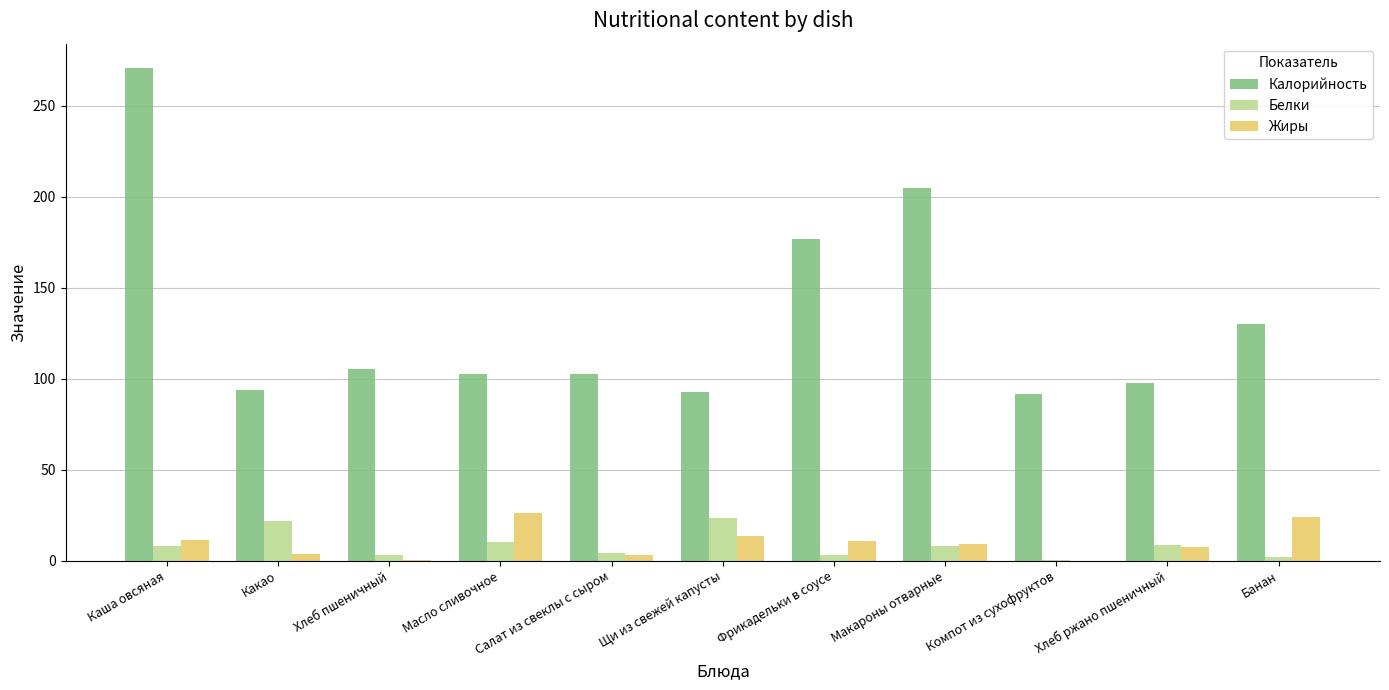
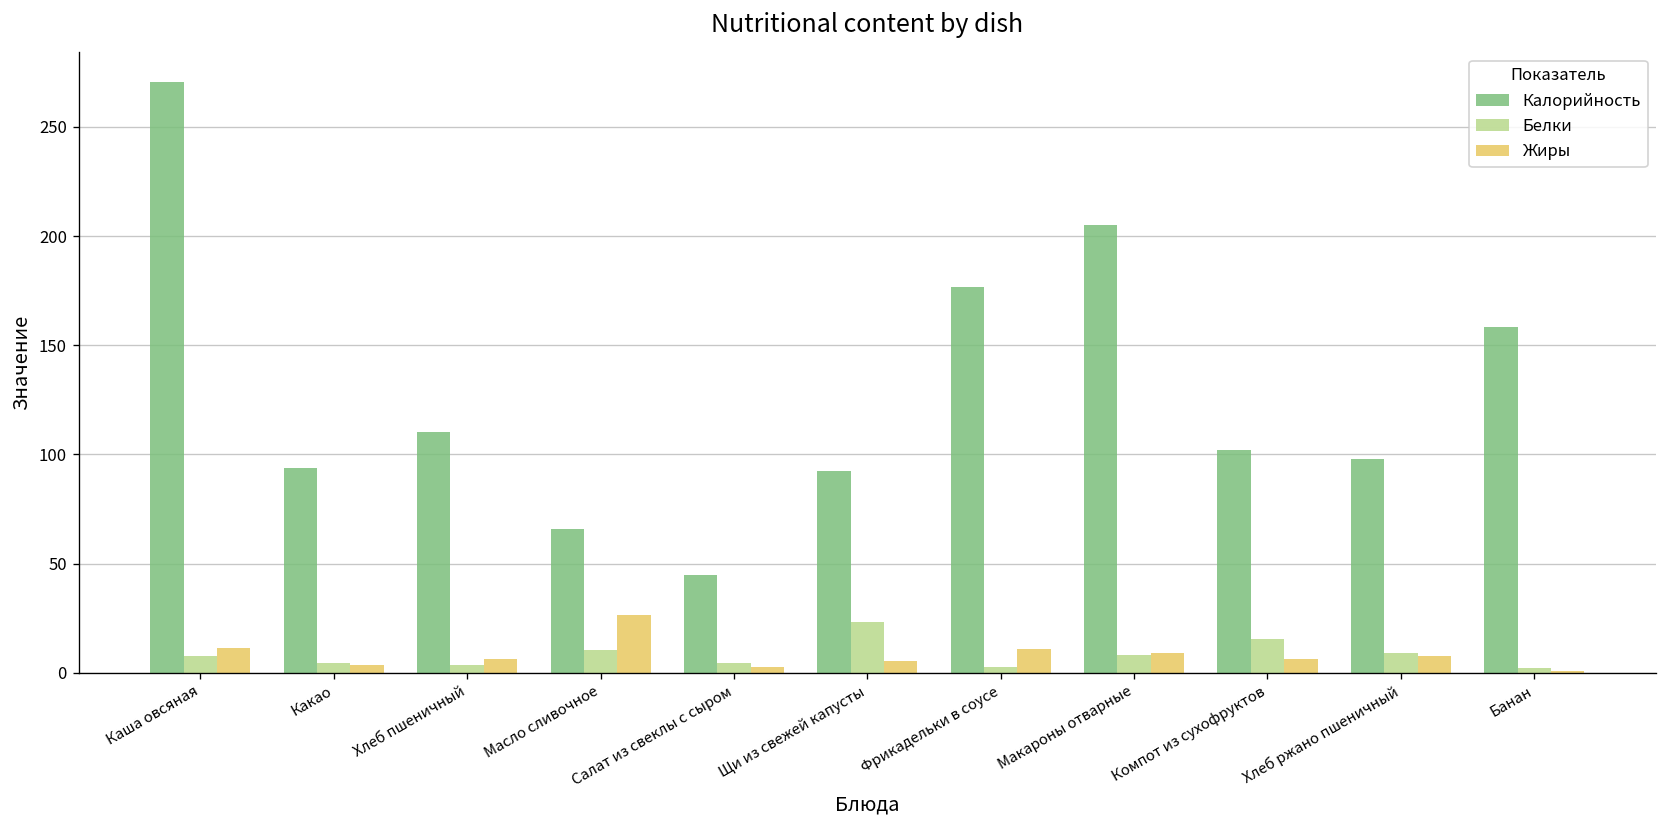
Белки, Какао: 22 -> 5
Калорийность, Хлеб пшеничный: 106 -> 110
Жиры, Хлеб пшеничный: 0 -> 6
Калорийность, Масло сливочное: 103 -> 66
Калорийность, Салат из свеклы с сыром: 103 -> 45
Жиры, Щи из свежей капусты: 14 -> 5
Калорийность, Компот из сухофруктов: 92 -> 102
Белки, Компот из сухофруктов: 0 -> 15
Жиры, Компот из сухофруктов: 0 -> 6
Калорийность, Банан: 130 -> 158
Жиры, Банан: 24 -> 1
